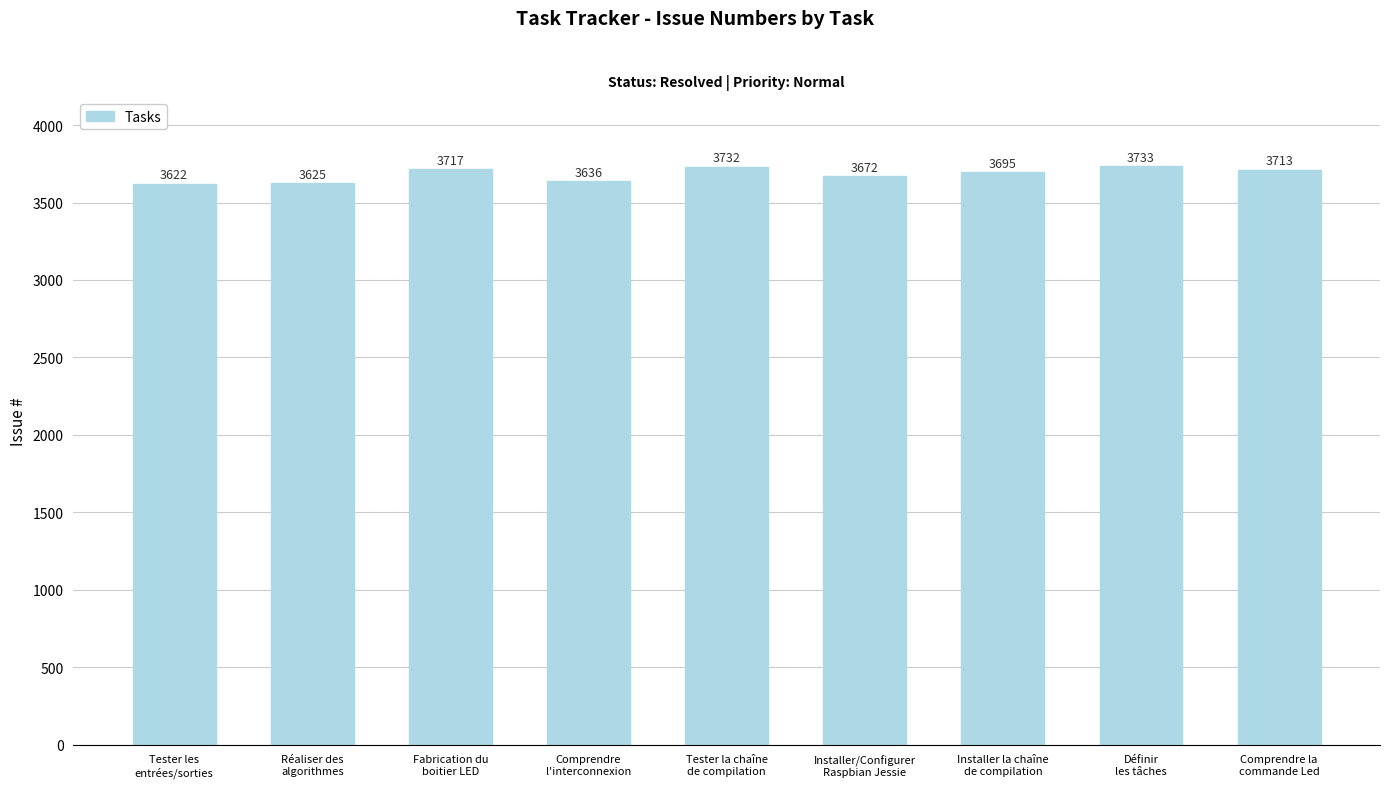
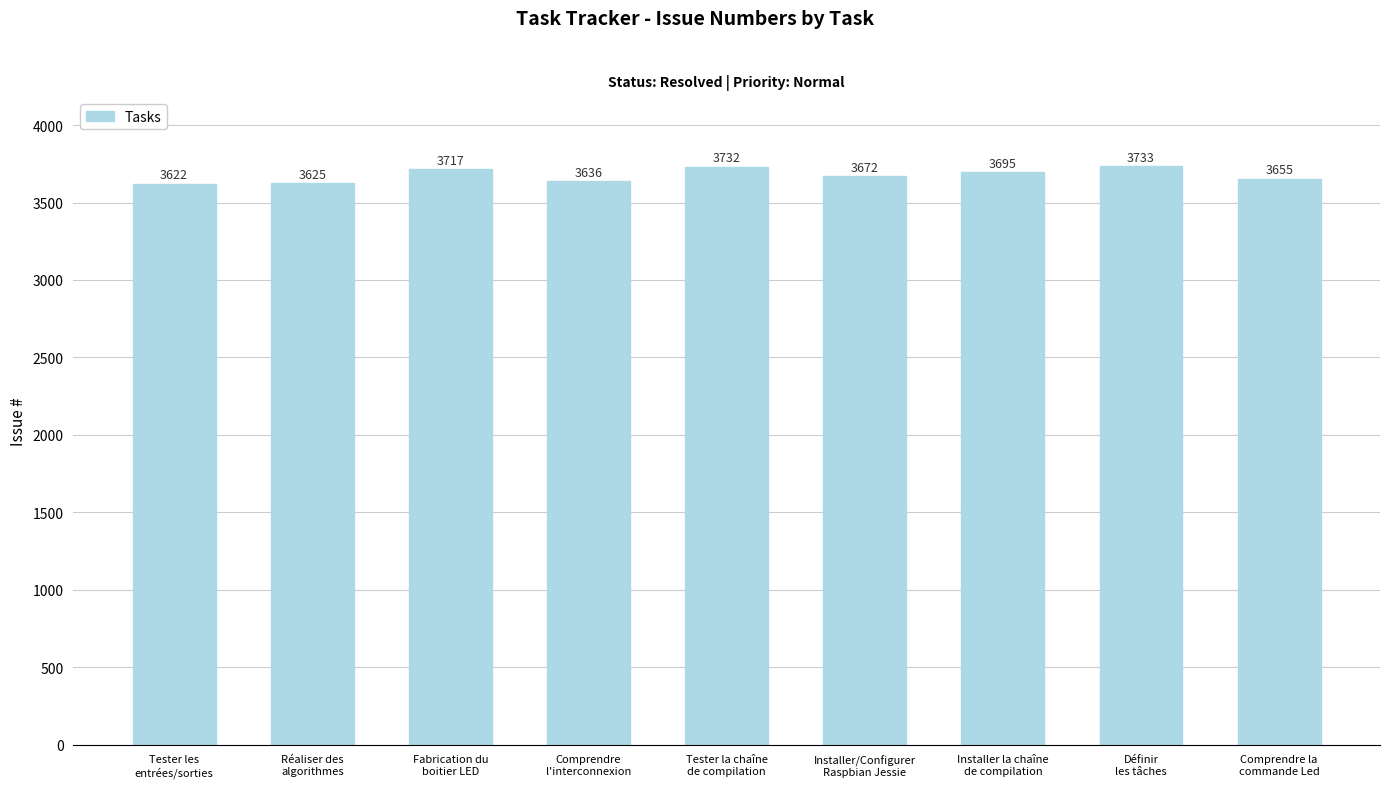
Comprendre la commande Led: 3713 -> 3655
